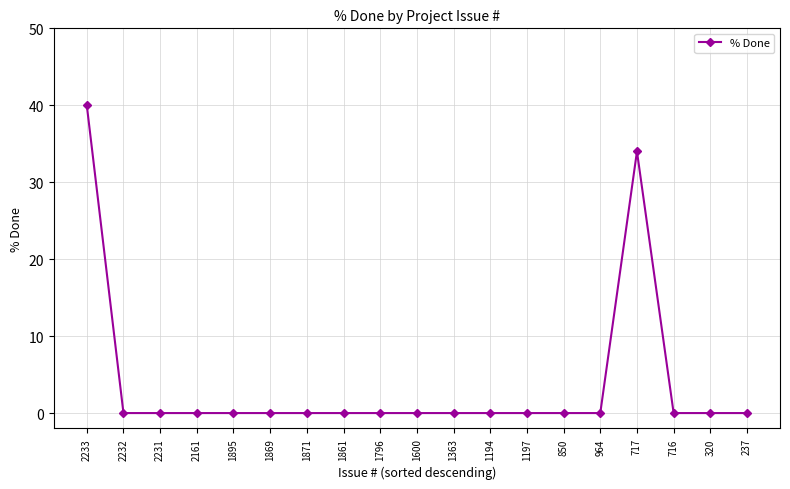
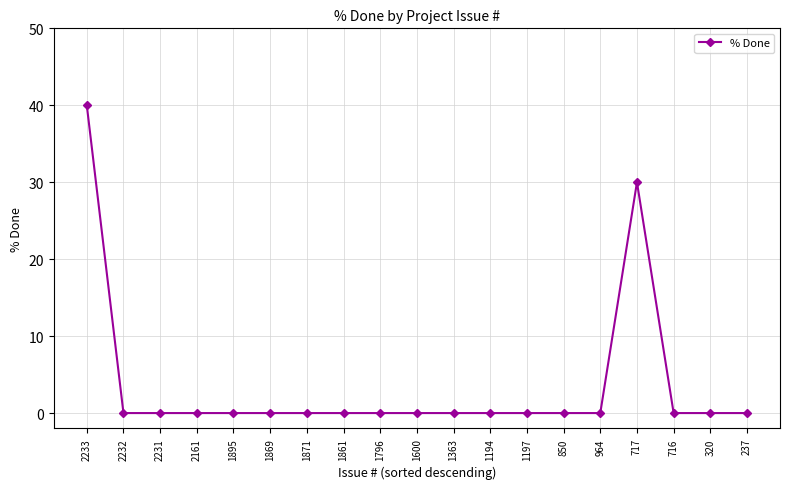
717: 34 -> 30
